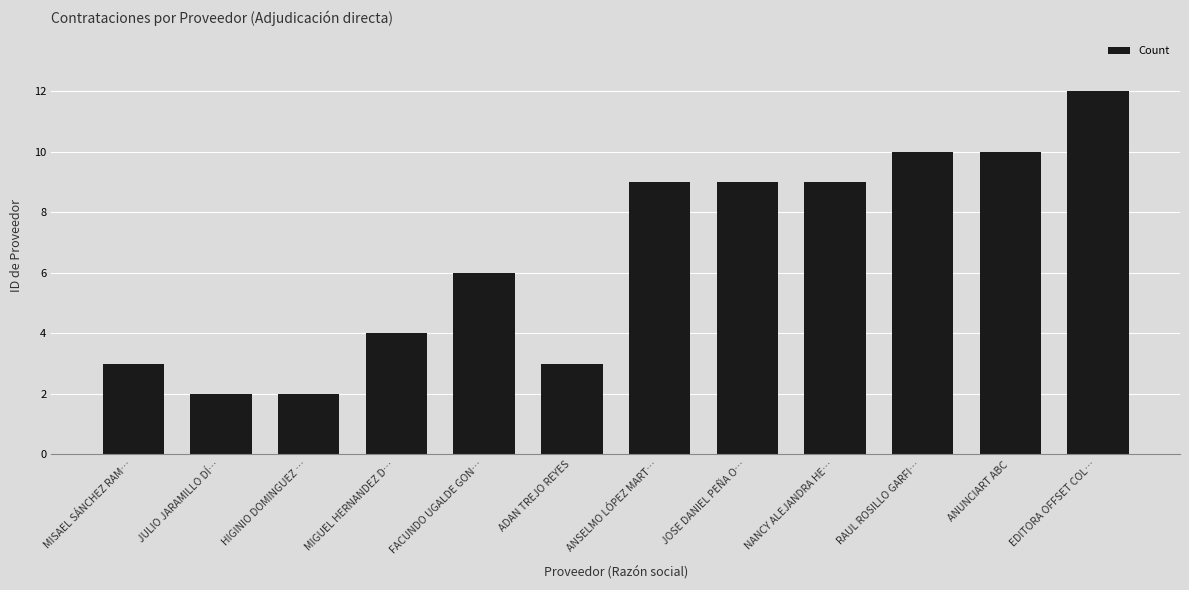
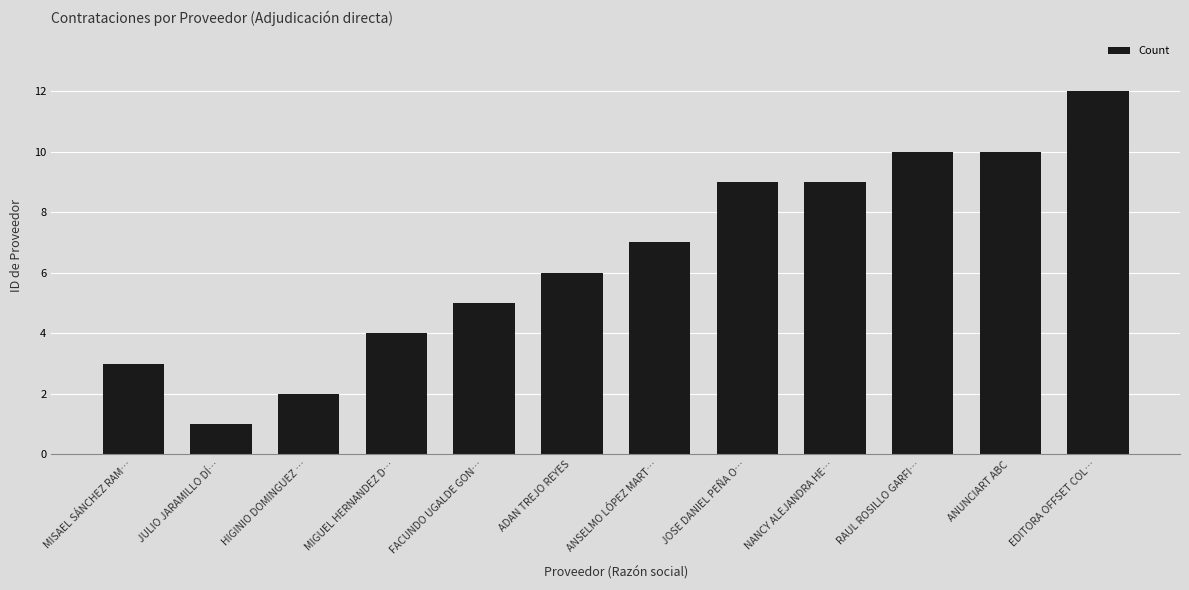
JULIO JARAMILLO DÍ…: 2 -> 1
FACUNDO UGALDE GON…: 6 -> 5
ADAN TREJO REYES: 3 -> 6
ANSELMO LÓPEZ MART…: 9 -> 7
